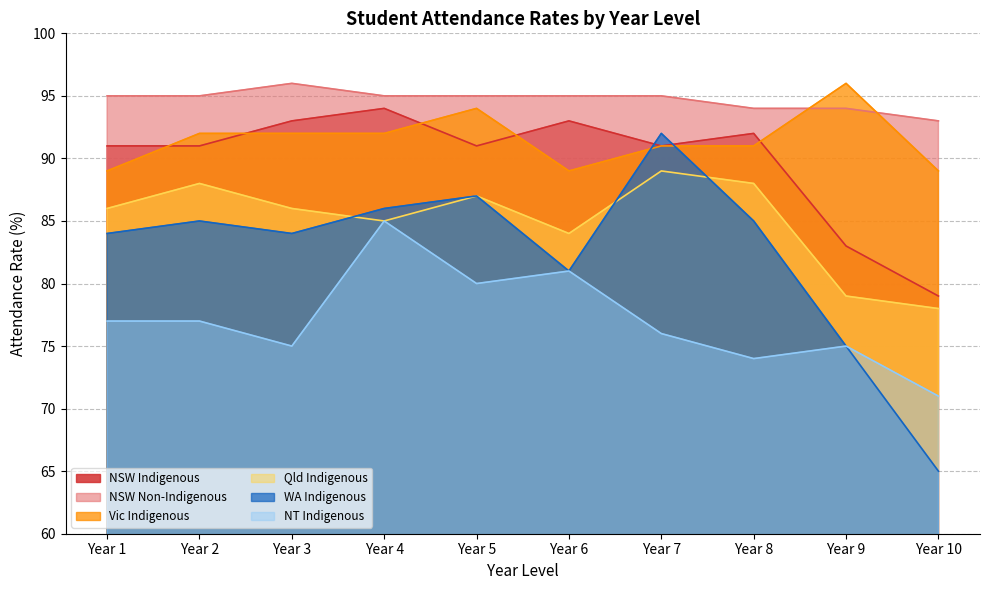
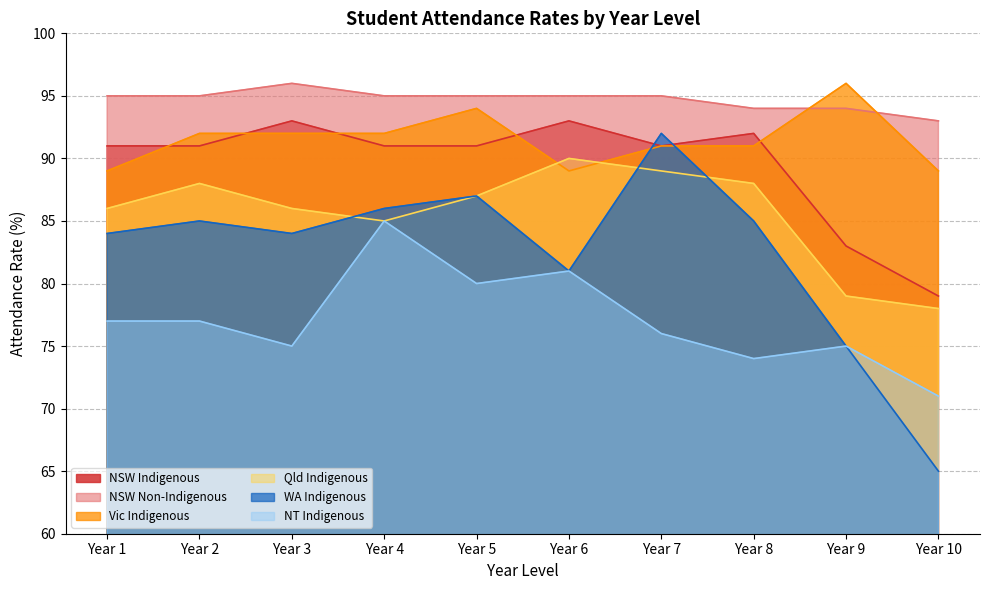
NSW Indigenous, Year 4: 94 -> 91
Qld Indigenous, Year 6: 84 -> 90
